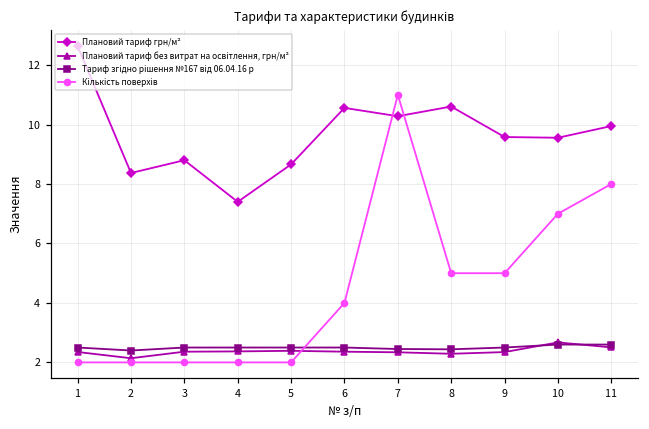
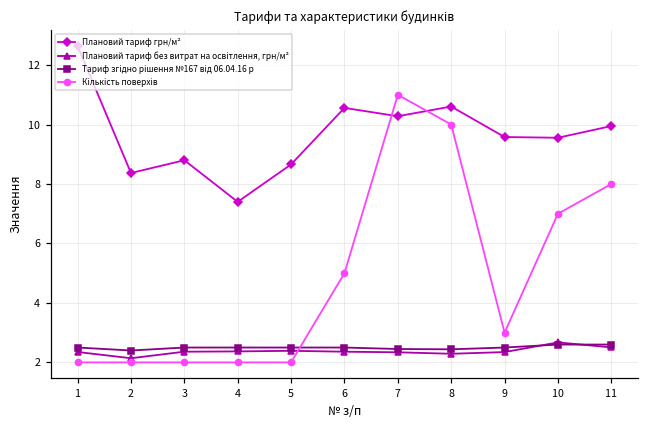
Кількість поверхів, 6: 4 -> 5
Кількість поверхів, 8: 5 -> 10
Кількість поверхів, 9: 5 -> 3
